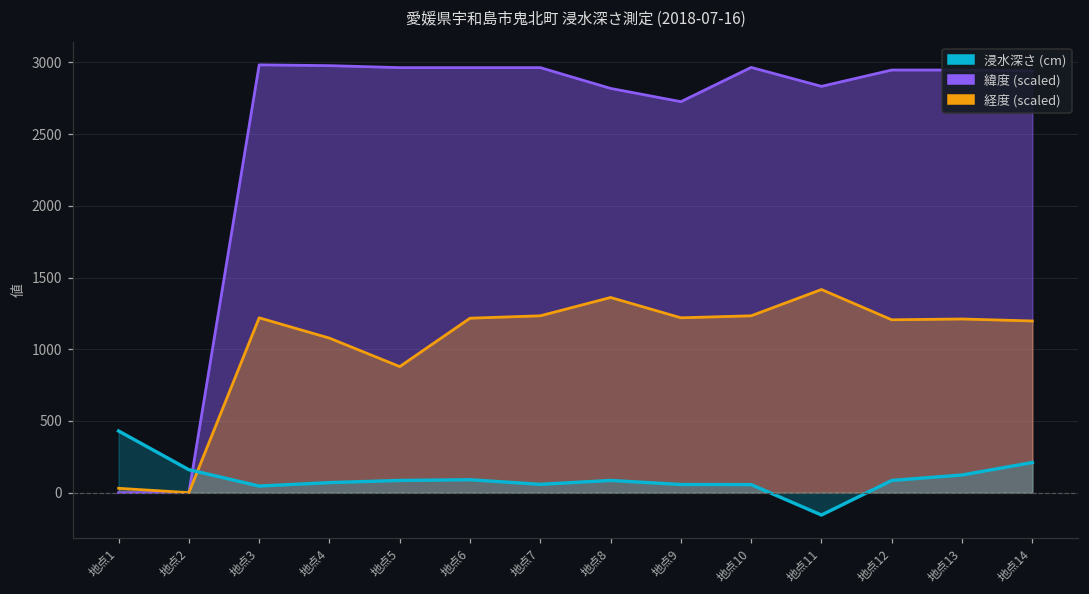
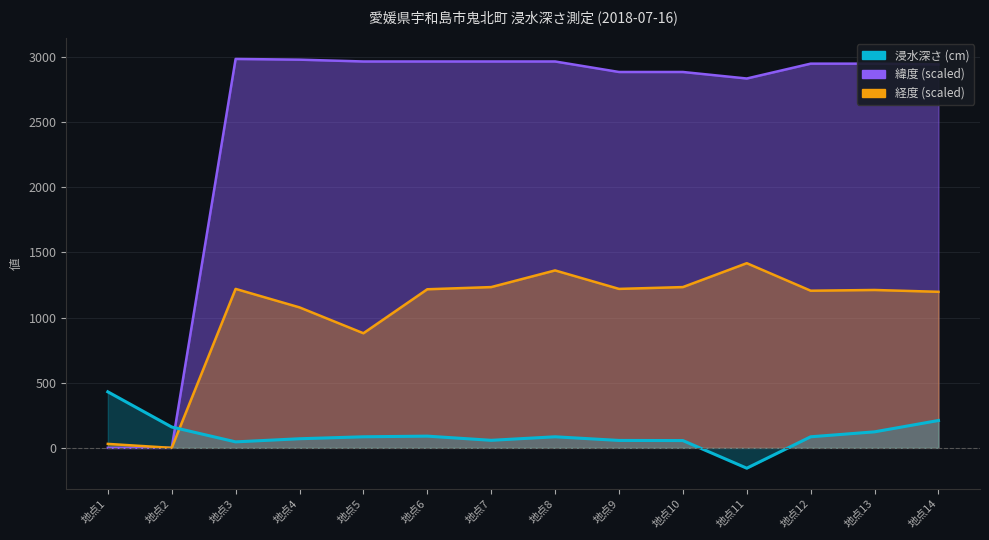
緯度 (scaled), 地点8: 2820 -> 2960
緯度 (scaled), 地点9: 2730 -> 2880
緯度 (scaled), 地点10: 2970 -> 2880
